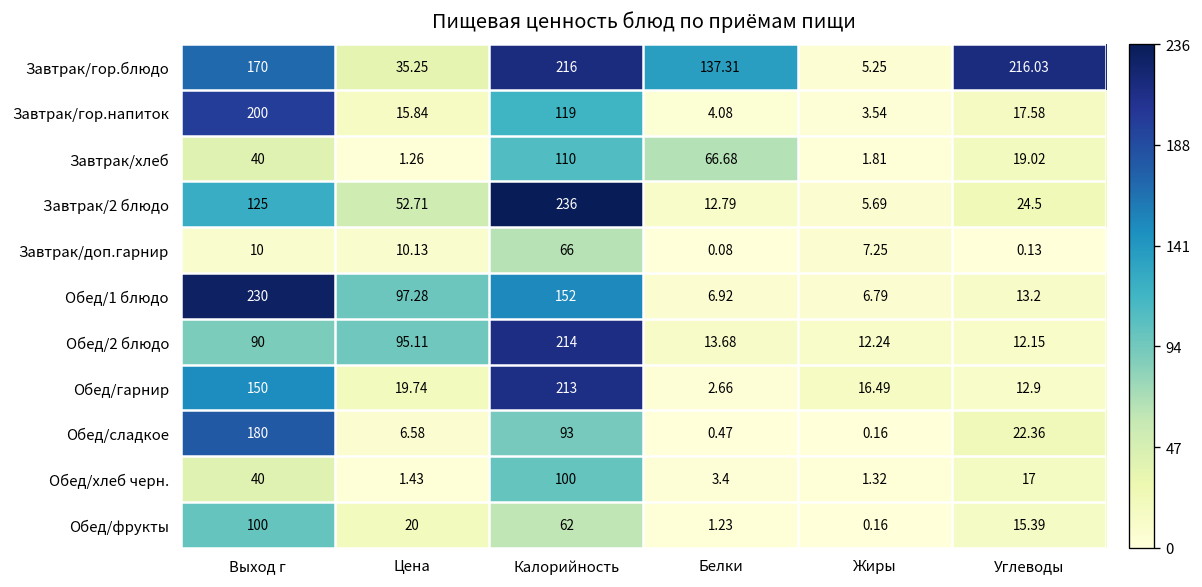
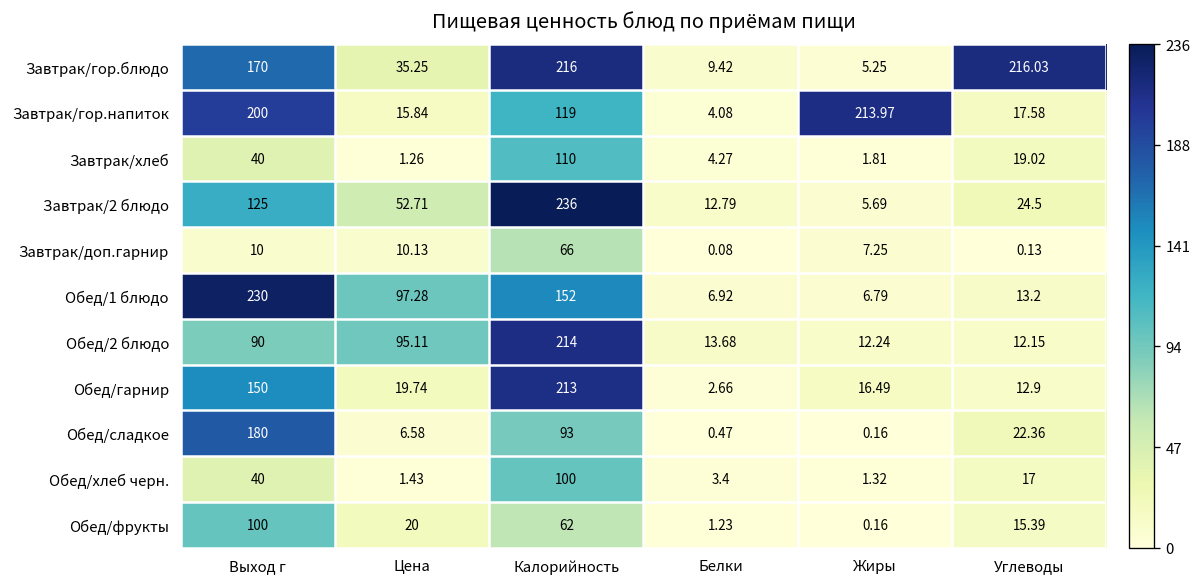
Завтрак/гор.блюдо, Белки: 137.31 -> 9.42
Завтрак/гор.напиток, Жиры: 3.54 -> 213.97
Завтрак/хлеб, Белки: 66.68 -> 4.27
